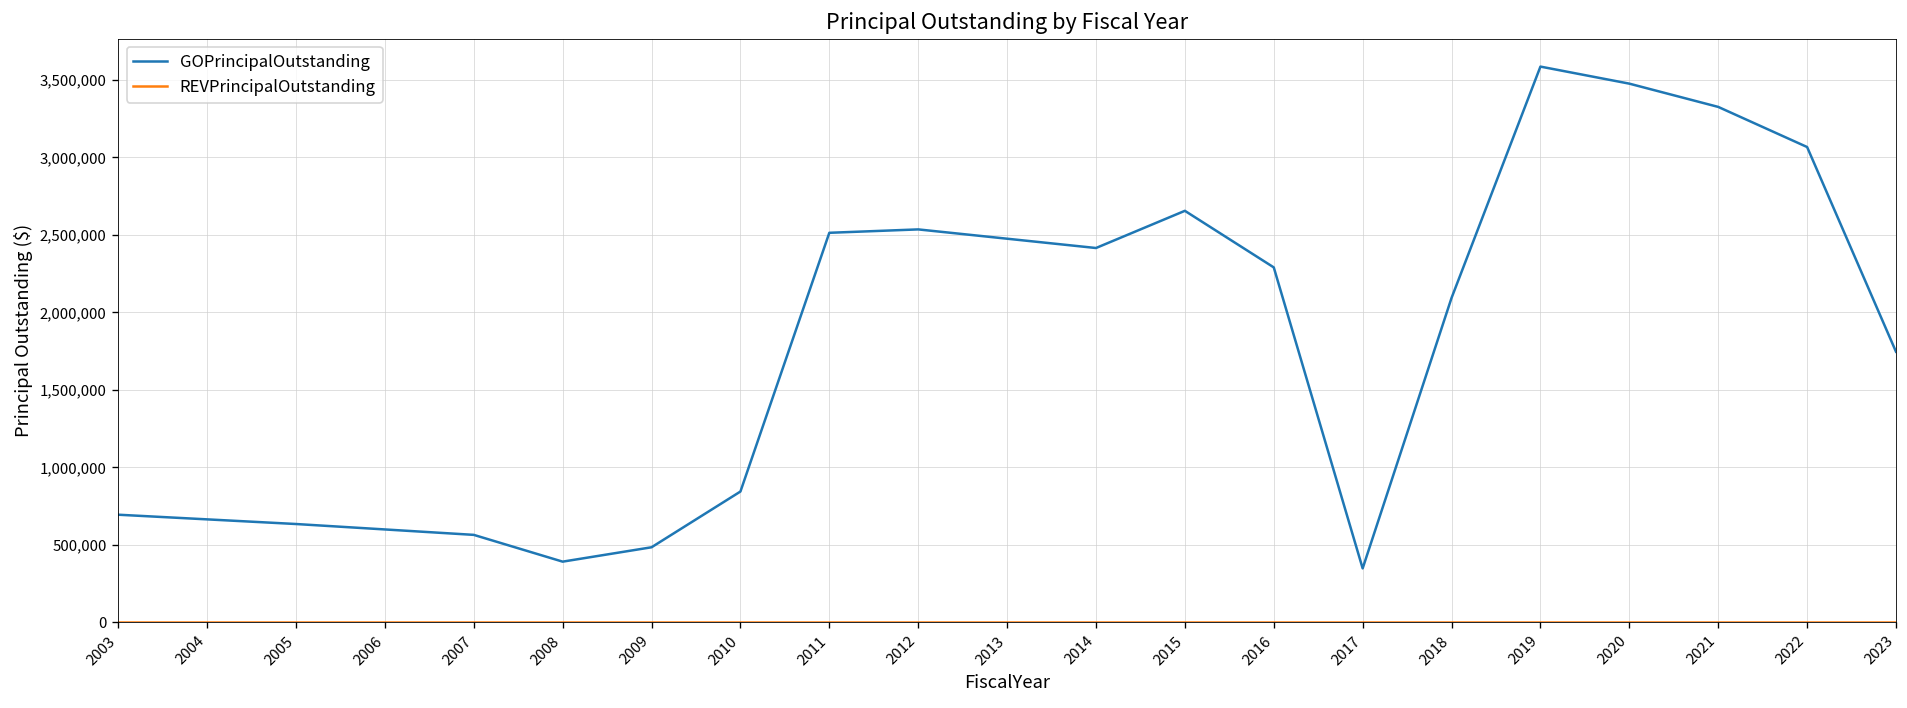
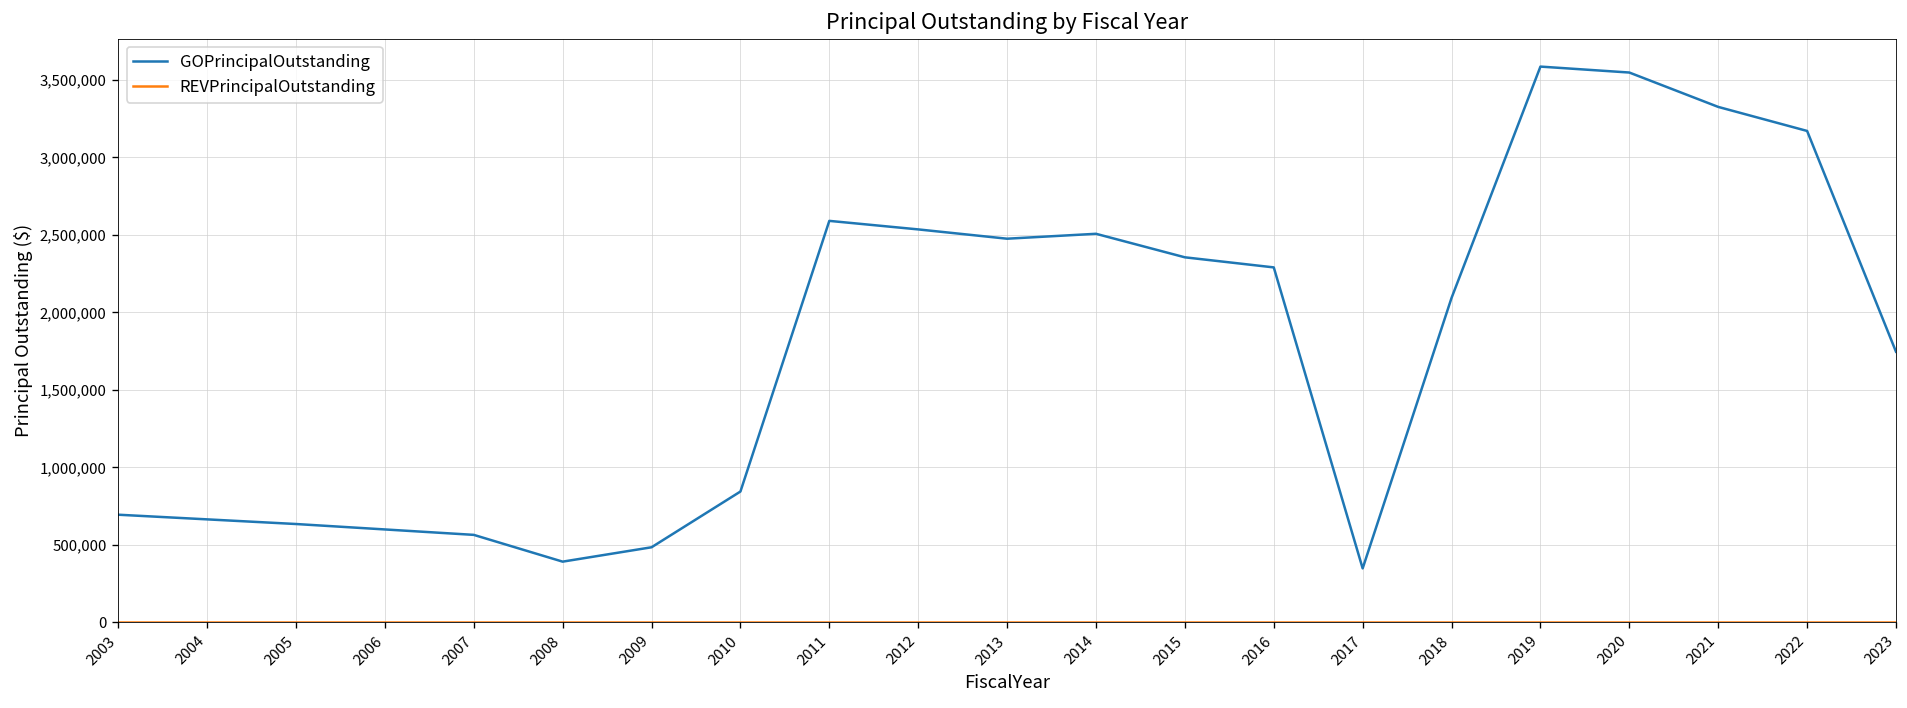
GOPrincipalOutstanding, 2011: 2,510,000 -> 2,590,000
GOPrincipalOutstanding, 2014: 2,420,000 -> 2,510,000
GOPrincipalOutstanding, 2015: 2,650,000 -> 2,360,000
GOPrincipalOutstanding, 2020: 3,480,000 -> 3,550,000
GOPrincipalOutstanding, 2022: 3,070,000 -> 3,170,000
